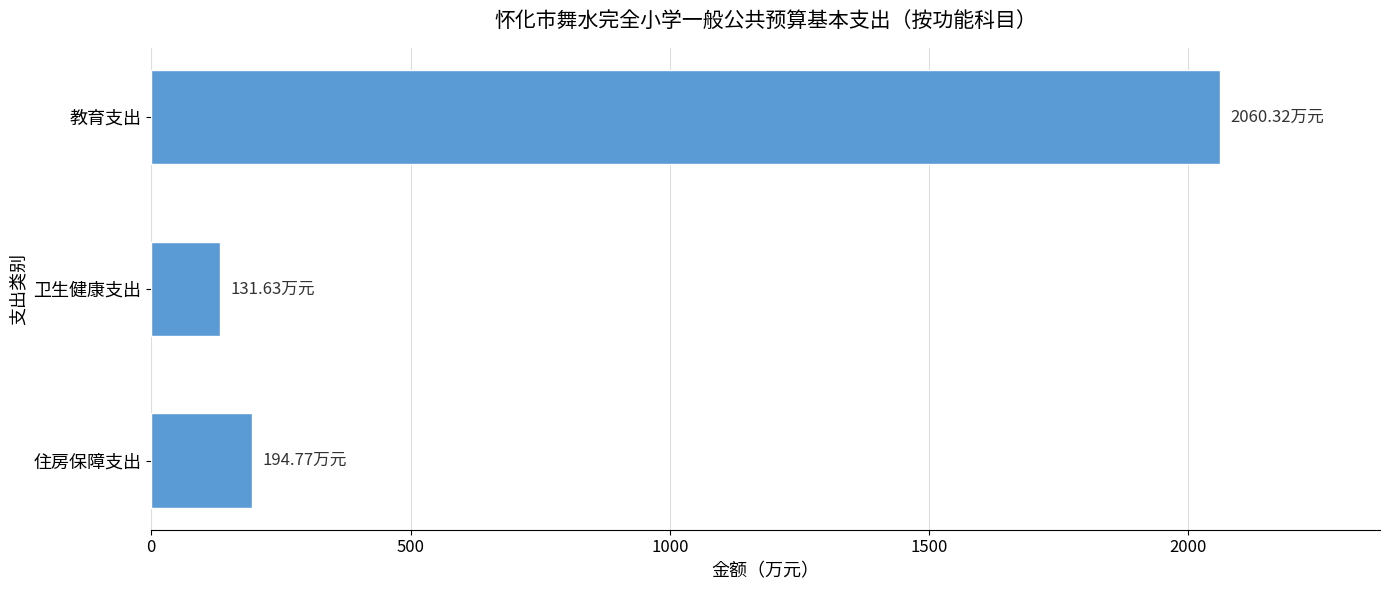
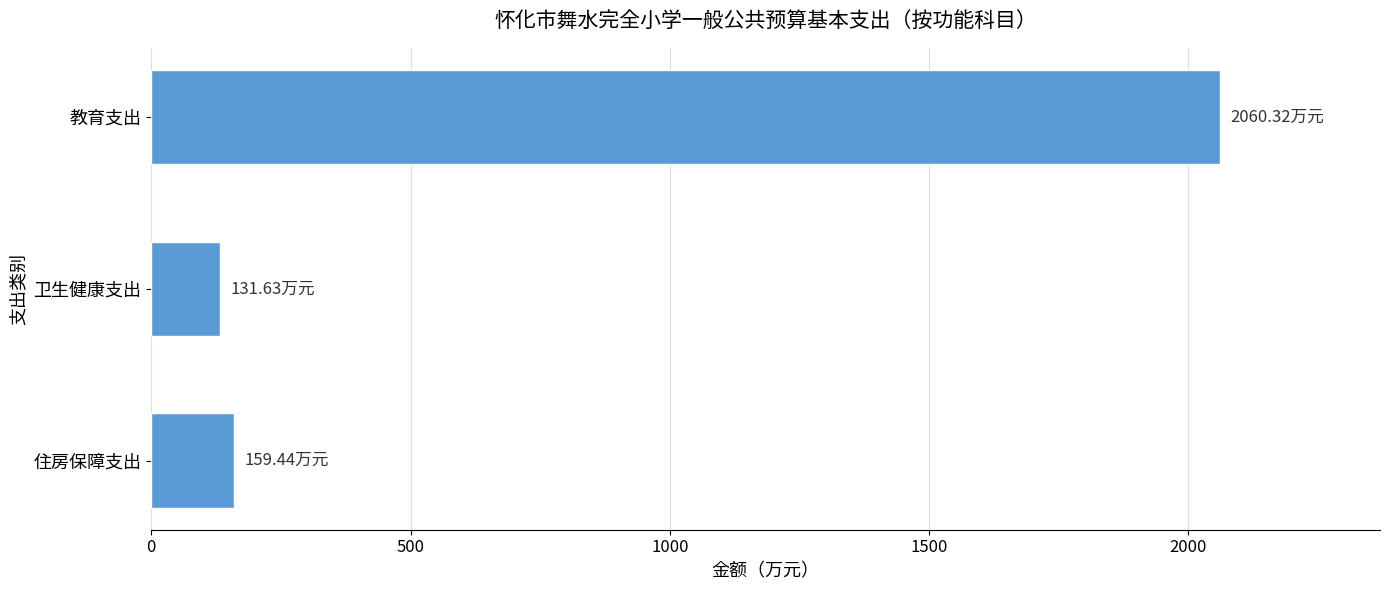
住房保障支出: 194.77 -> 159.44
